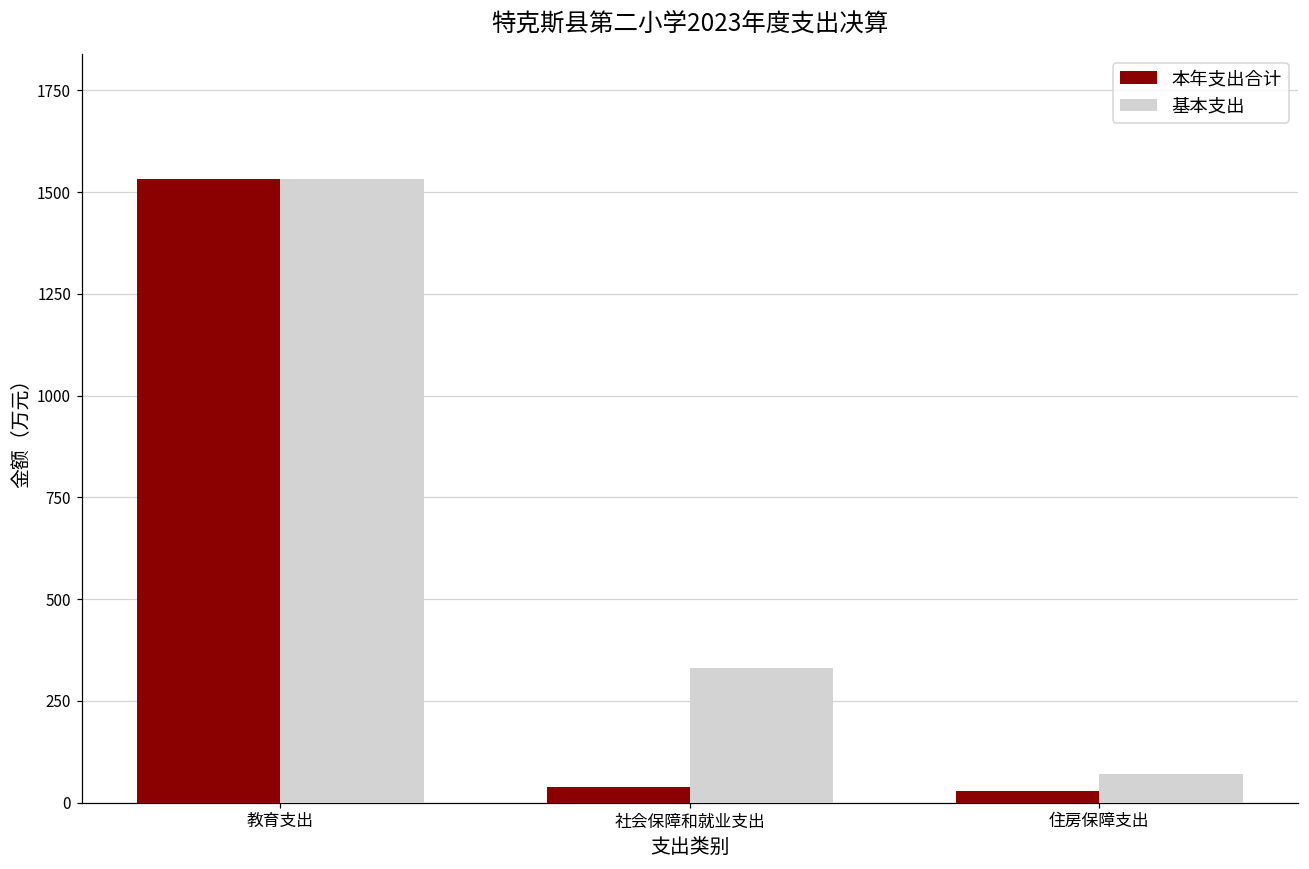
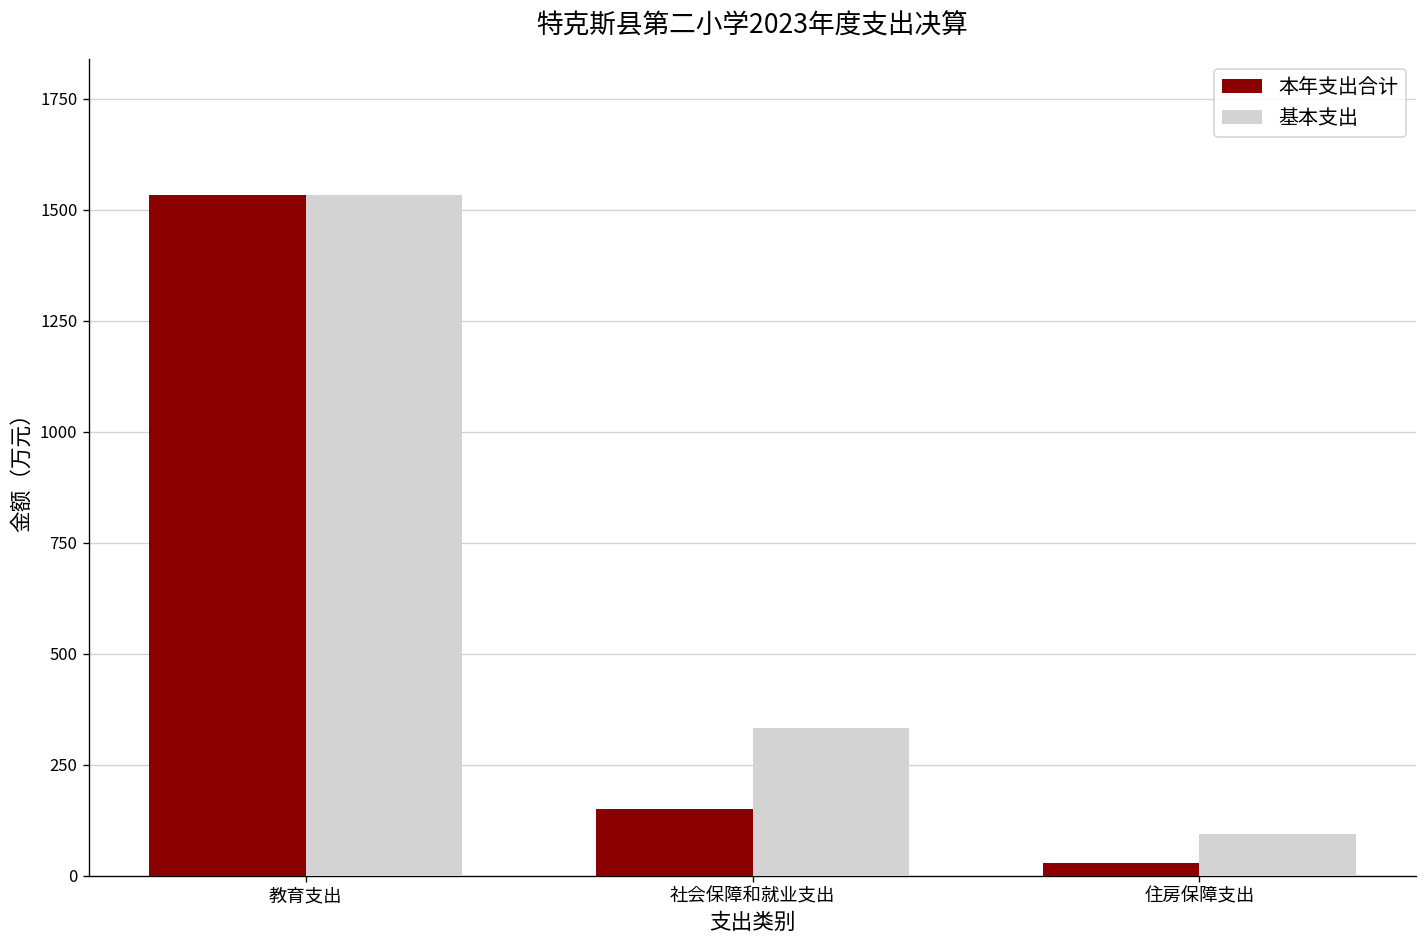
本年支出合计, 社会保障和就业支出: 40 -> 150
基本支出, 住房保障支出: 70 -> 90
